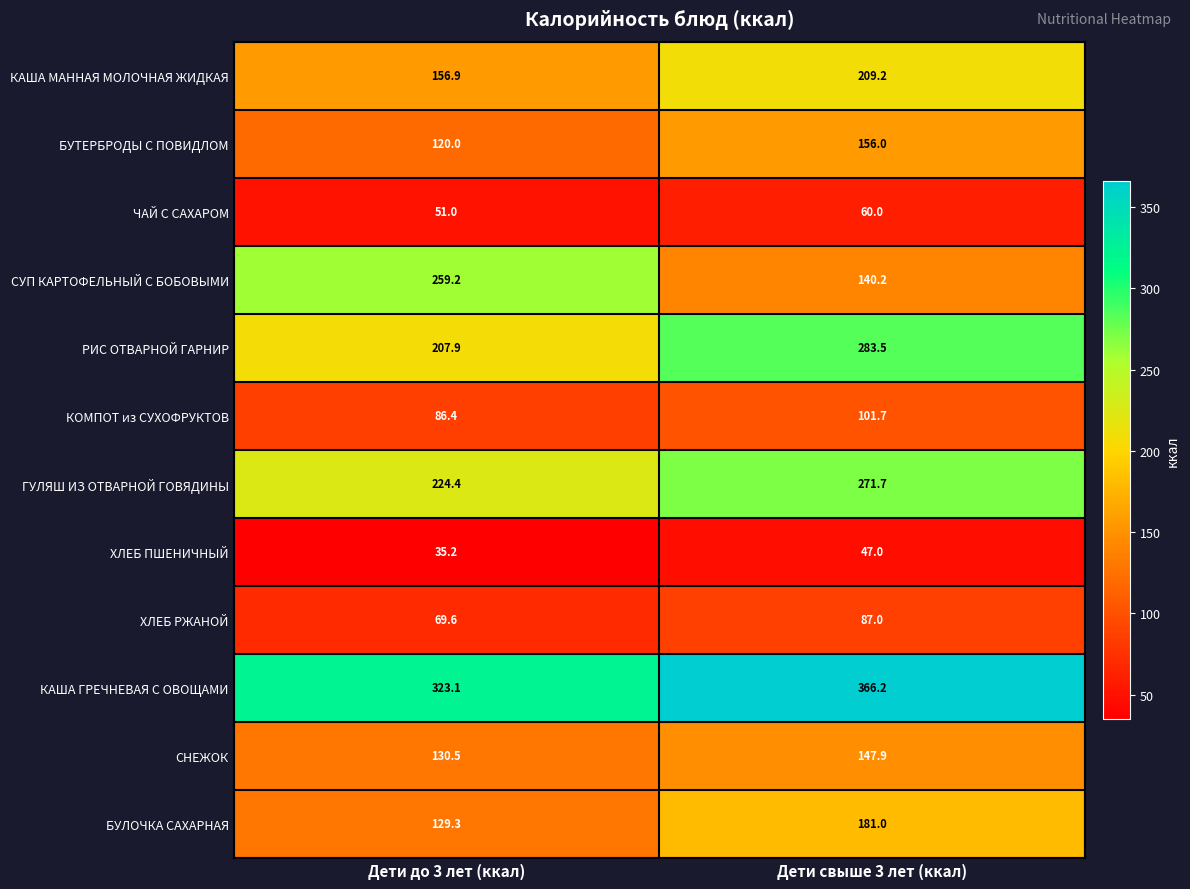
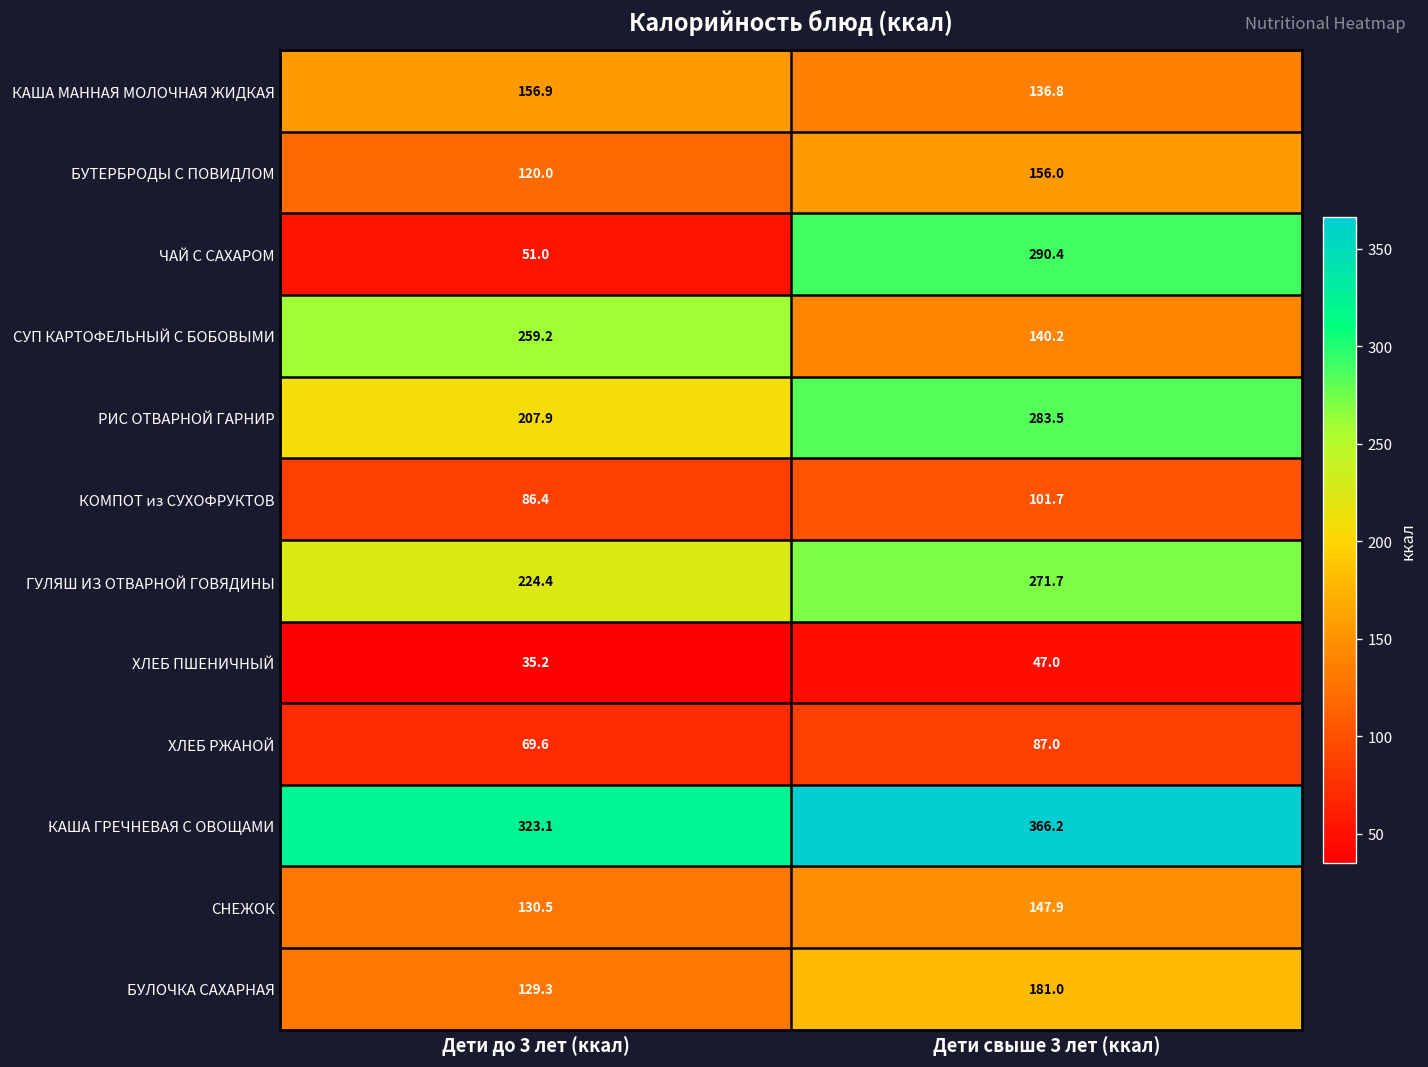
КАША МАННАЯ МОЛОЧНАЯ ЖИДКАЯ, Дети свыше 3 лет (ккал): 209.2 -> 136.8
ЧАЙ С САХАРОМ, Дети свыше 3 лет (ккал): 60.0 -> 290.4
